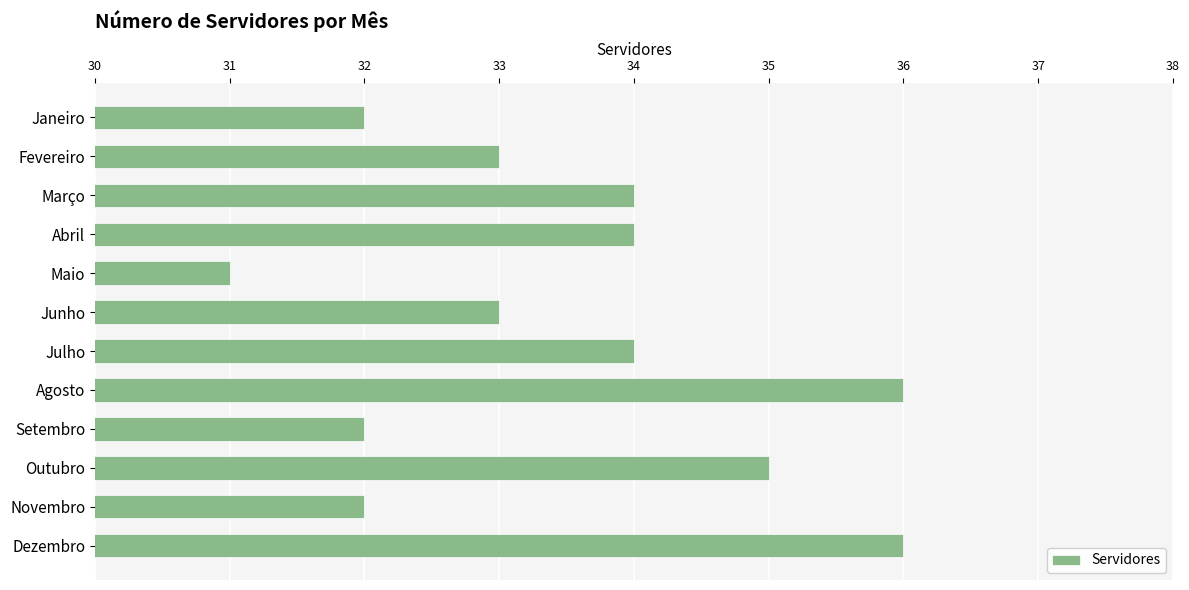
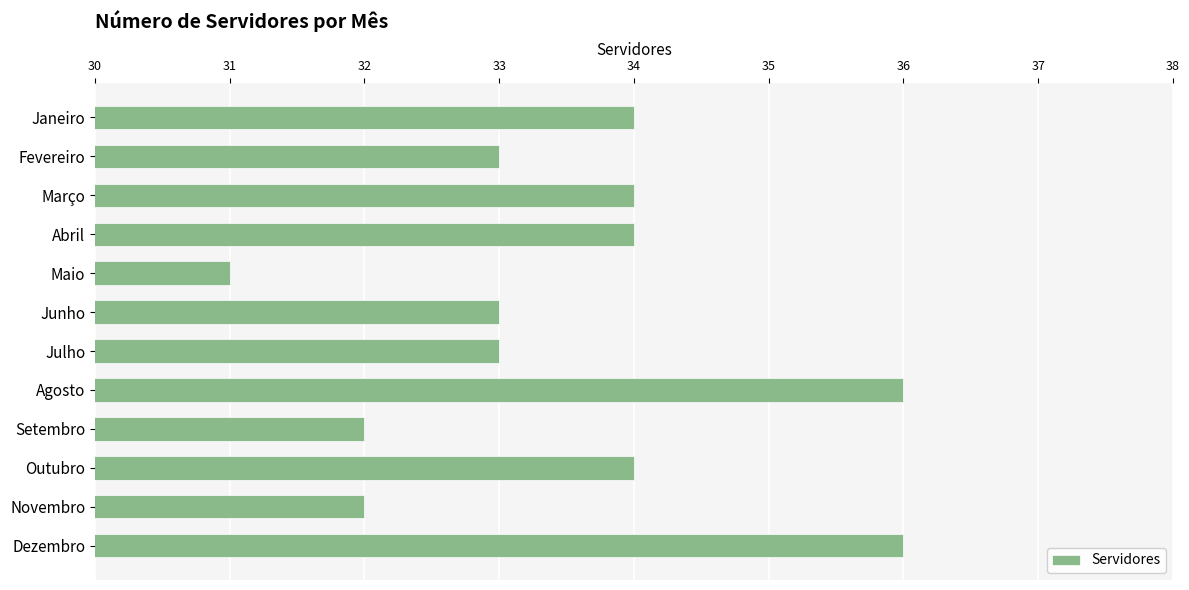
Janeiro: 32 -> 34
Julho: 34 -> 33
Outubro: 35 -> 34
